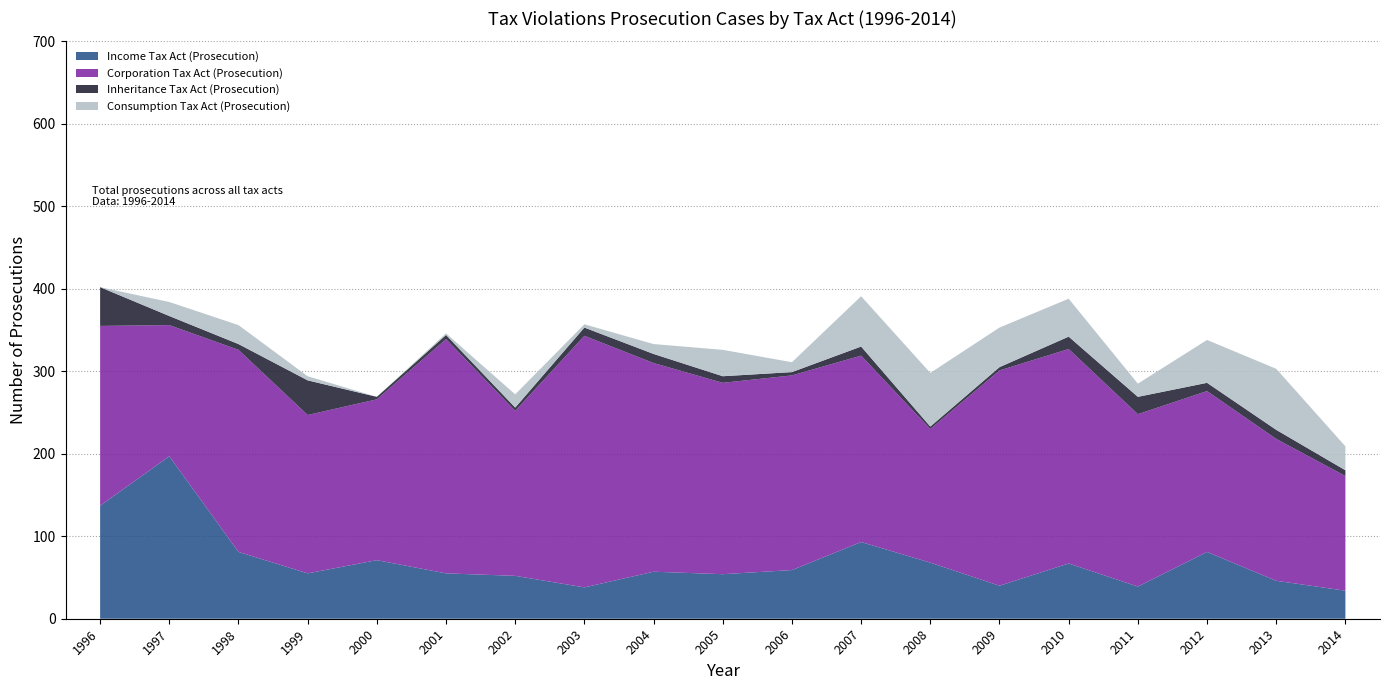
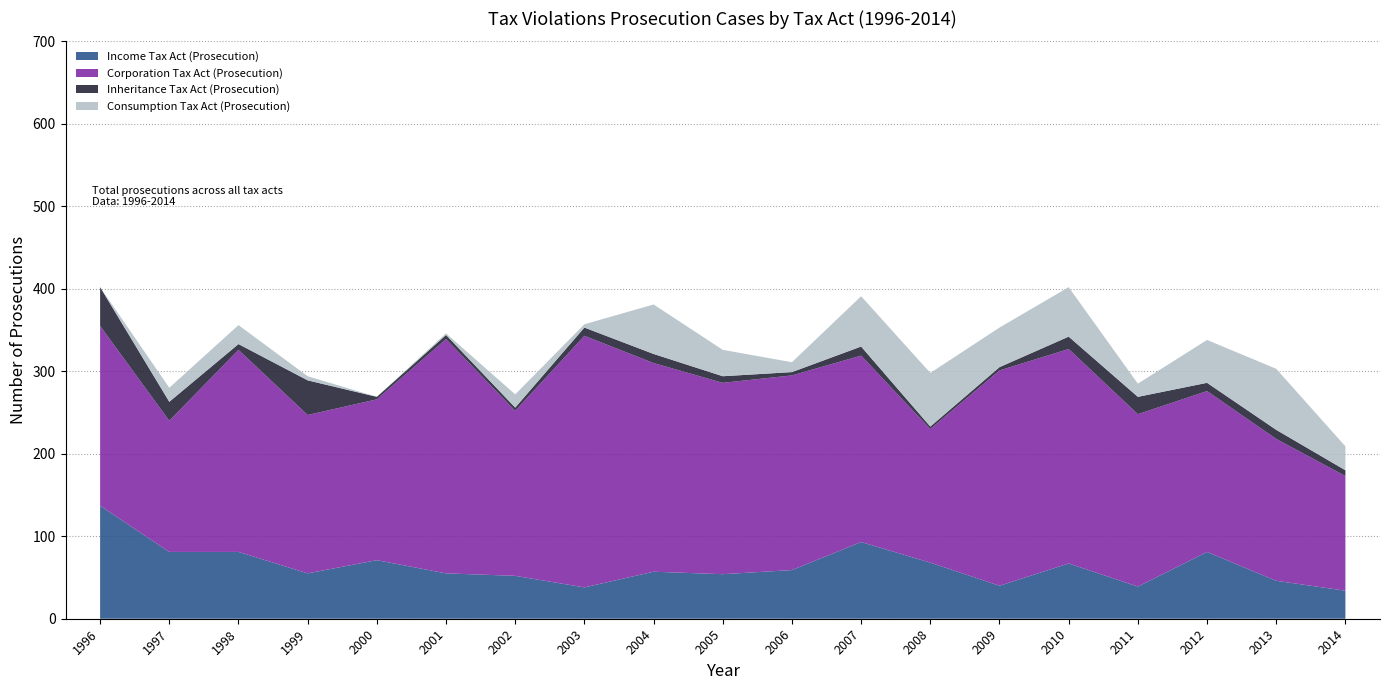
Income Tax Act (Prosecution), 1997: 200 -> 80
Inheritance Tax Act (Prosecution), 1997: 10 -> 20
Consumption Tax Act (Prosecution), 2004: 10 -> 60
Consumption Tax Act (Prosecution), 2010: 50 -> 60
